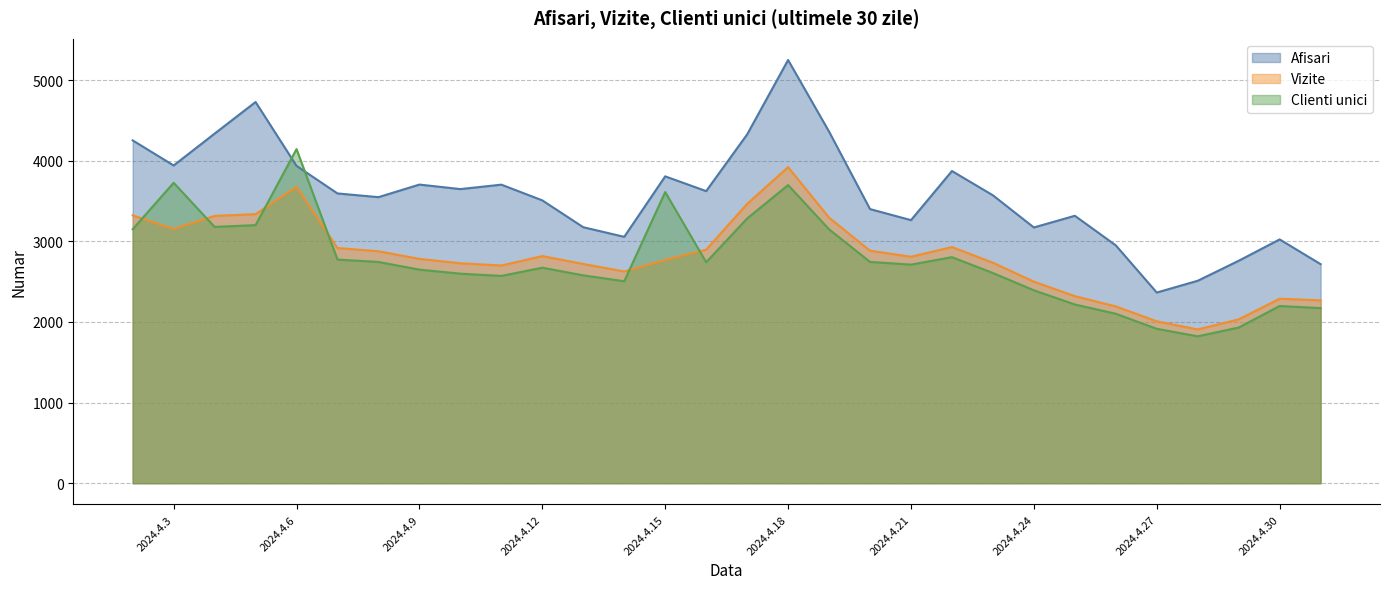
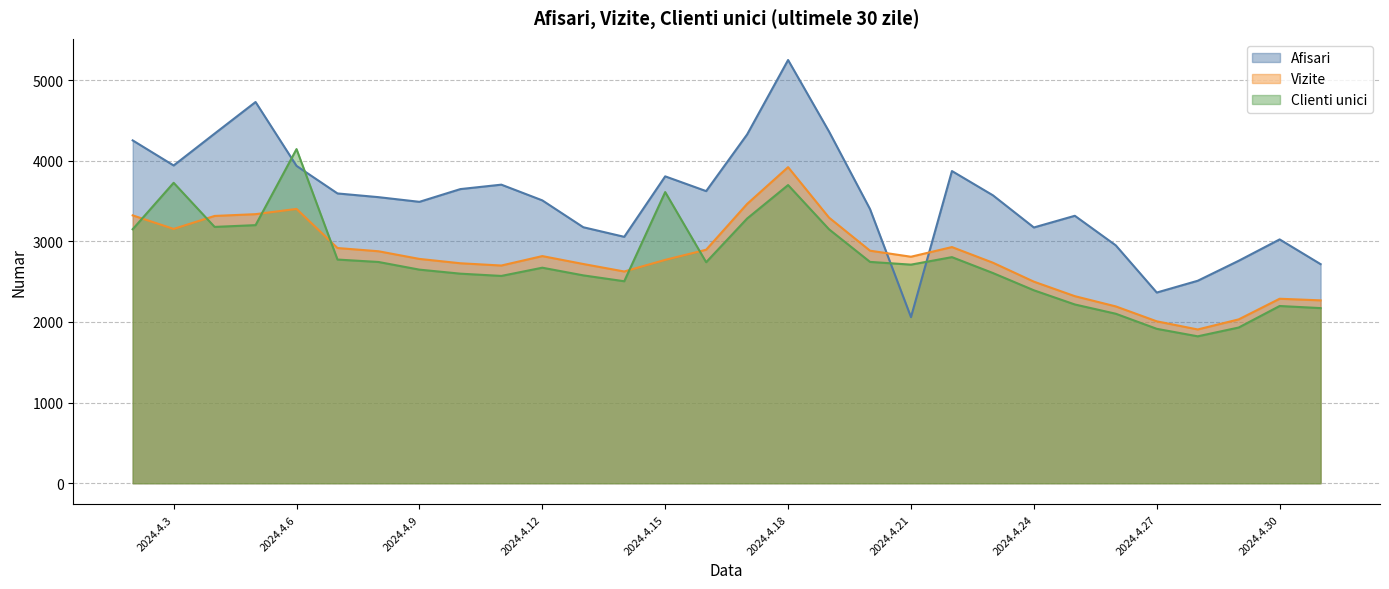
Vizite, 2024.4.6: 3700 -> 3400
Afisari, 2024.4.9: 3700 -> 3500
Afisari, 2024.4.21: 3300 -> 2100
